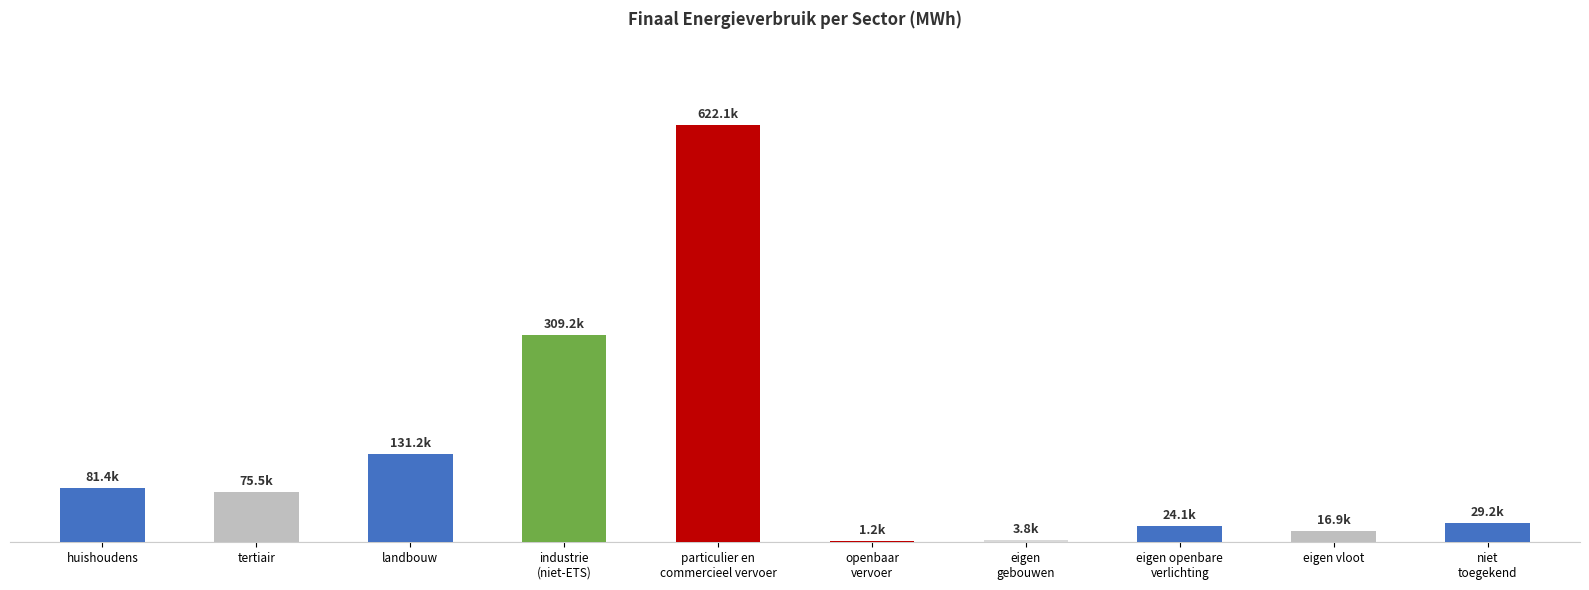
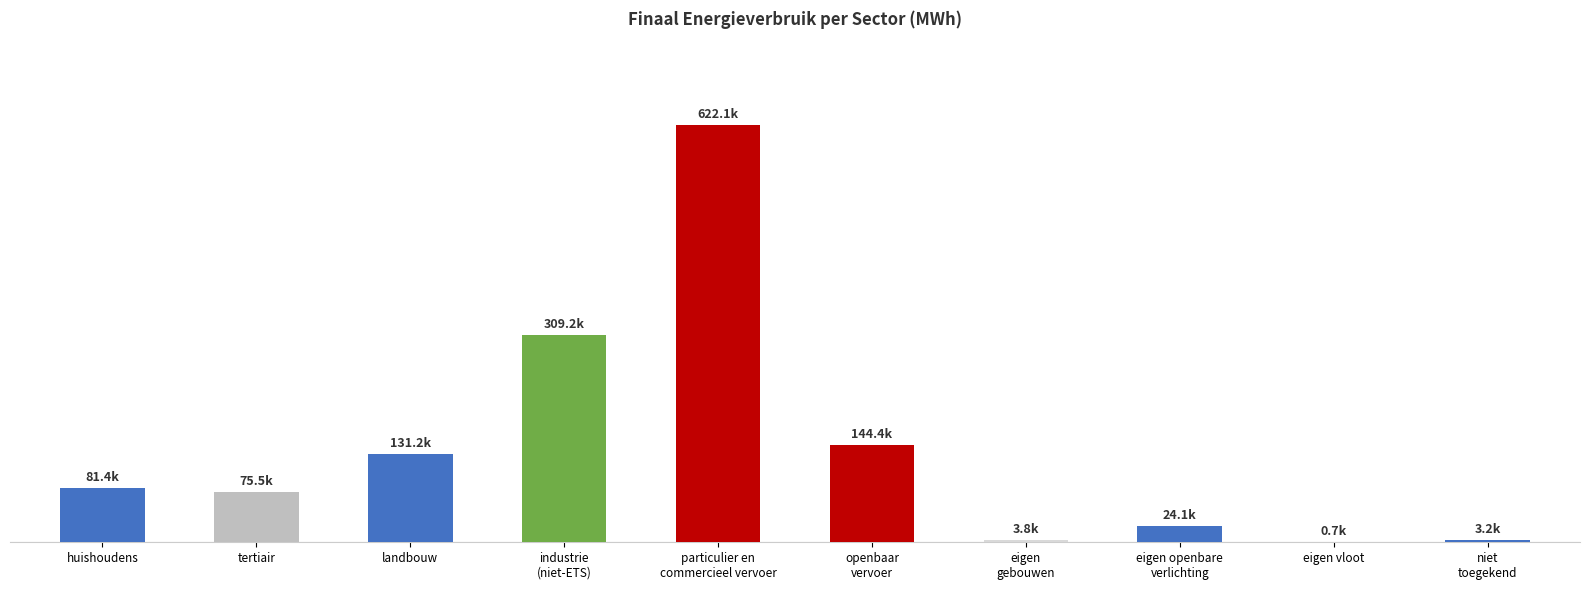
openbaar vervoer: 1.2k -> 144.4k
eigen vloot: 16.9k -> 0.7k
niet toegekend: 29.2k -> 3.2k
